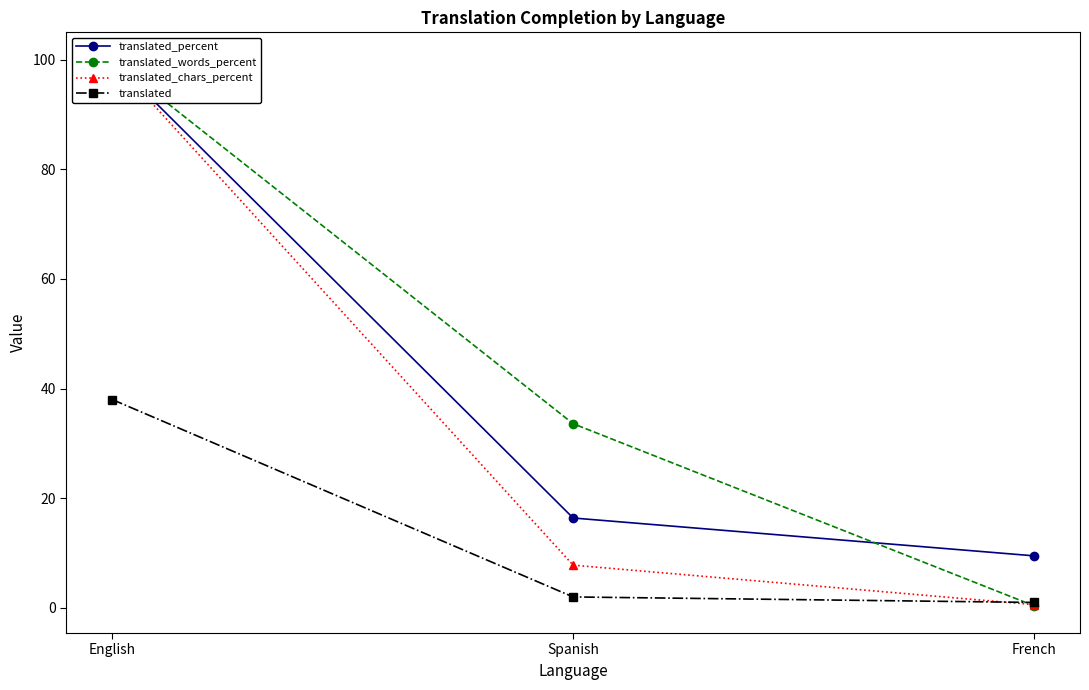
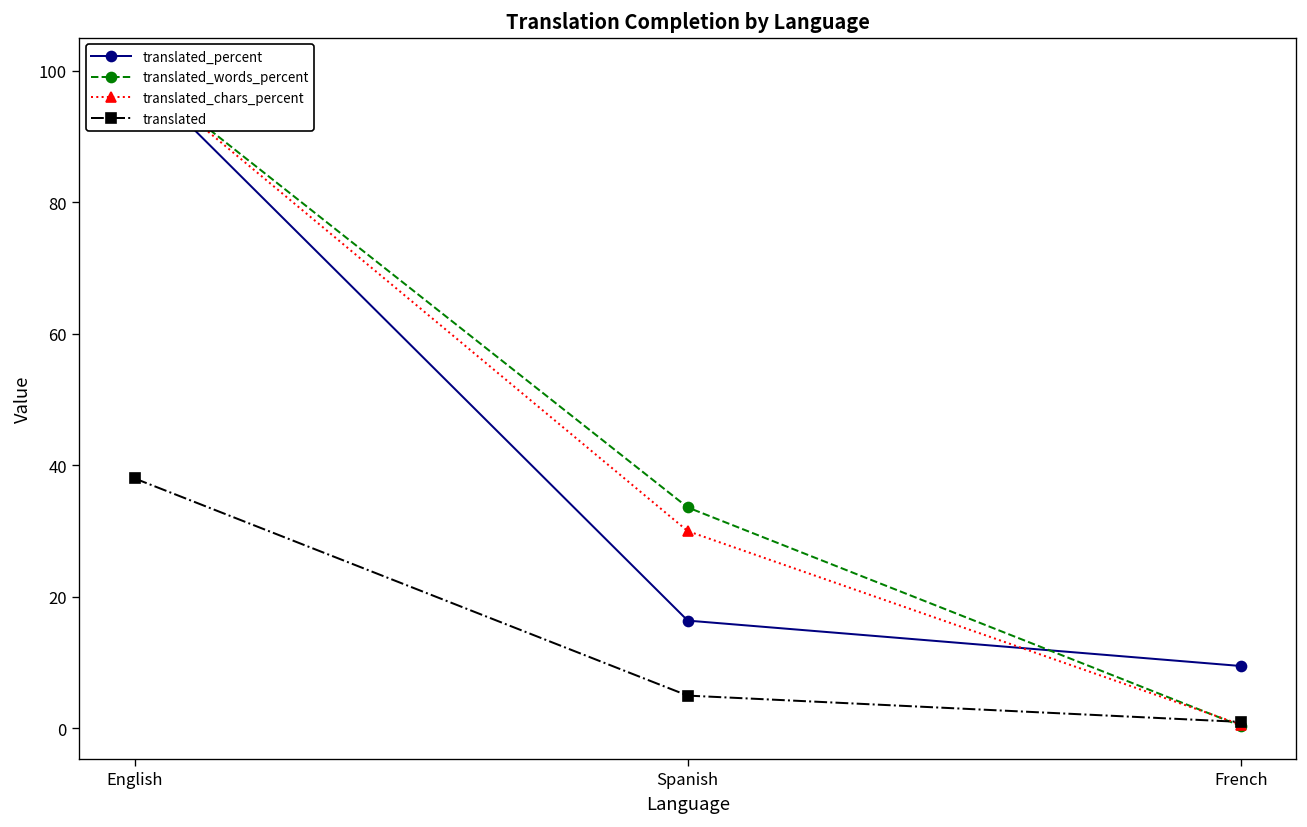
translated_chars_percent, Spanish: 8 -> 30
translated, Spanish: 2 -> 5
